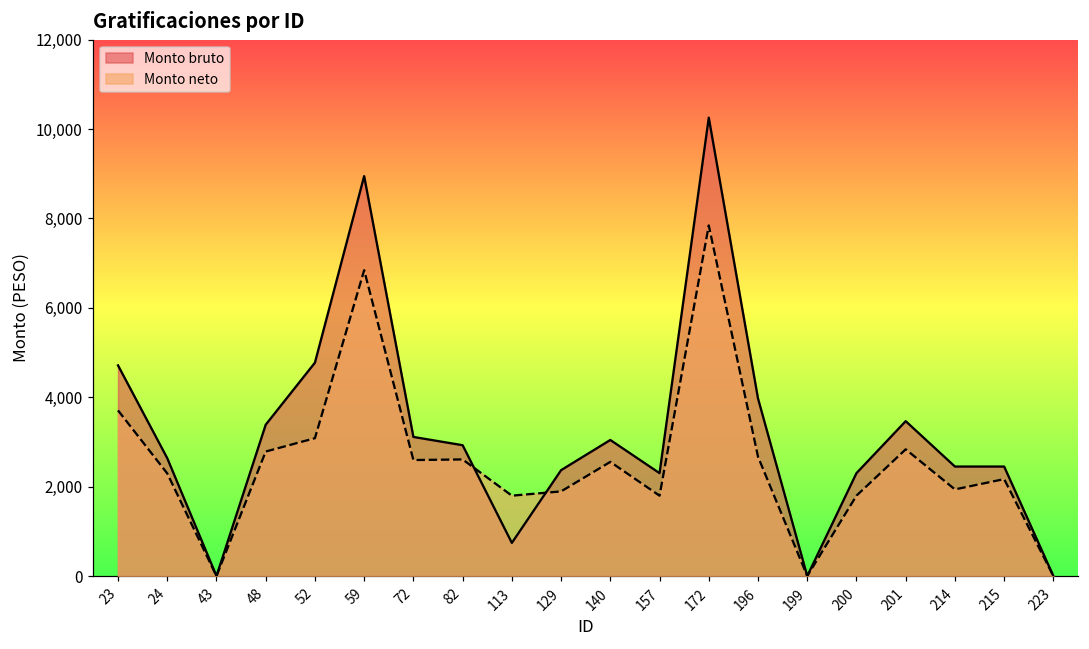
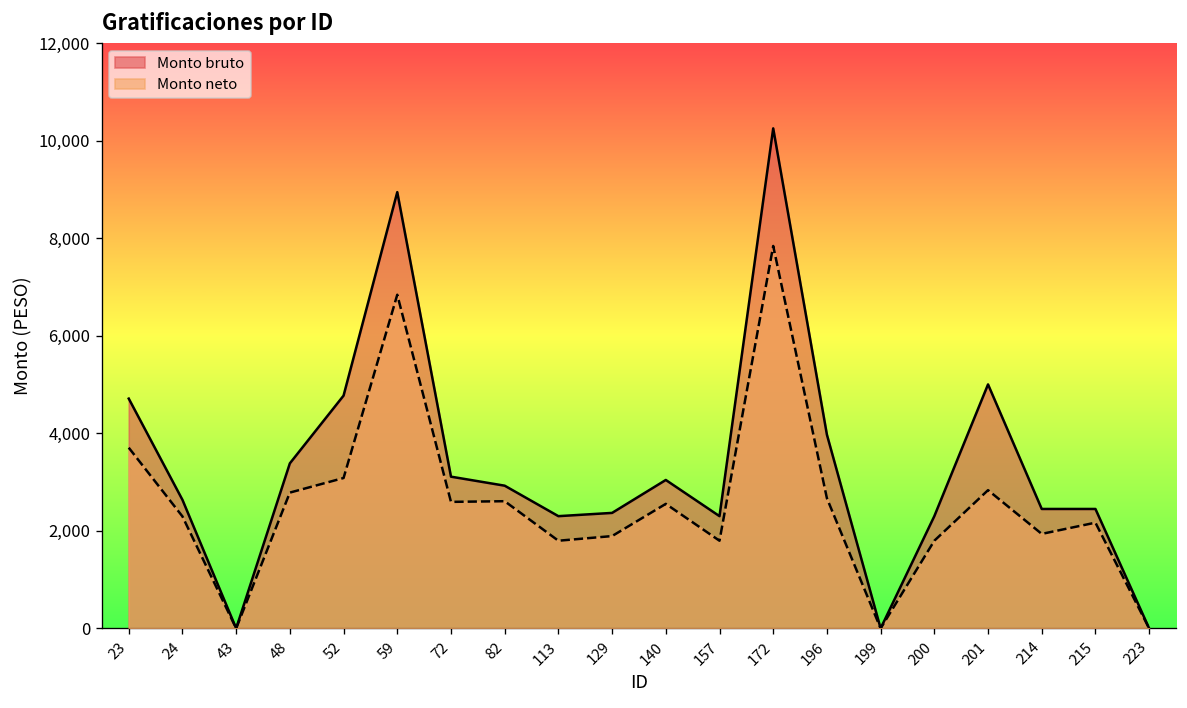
Monto bruto, 113: 700 -> 2,300
Monto bruto, 201: 3,500 -> 5,000
